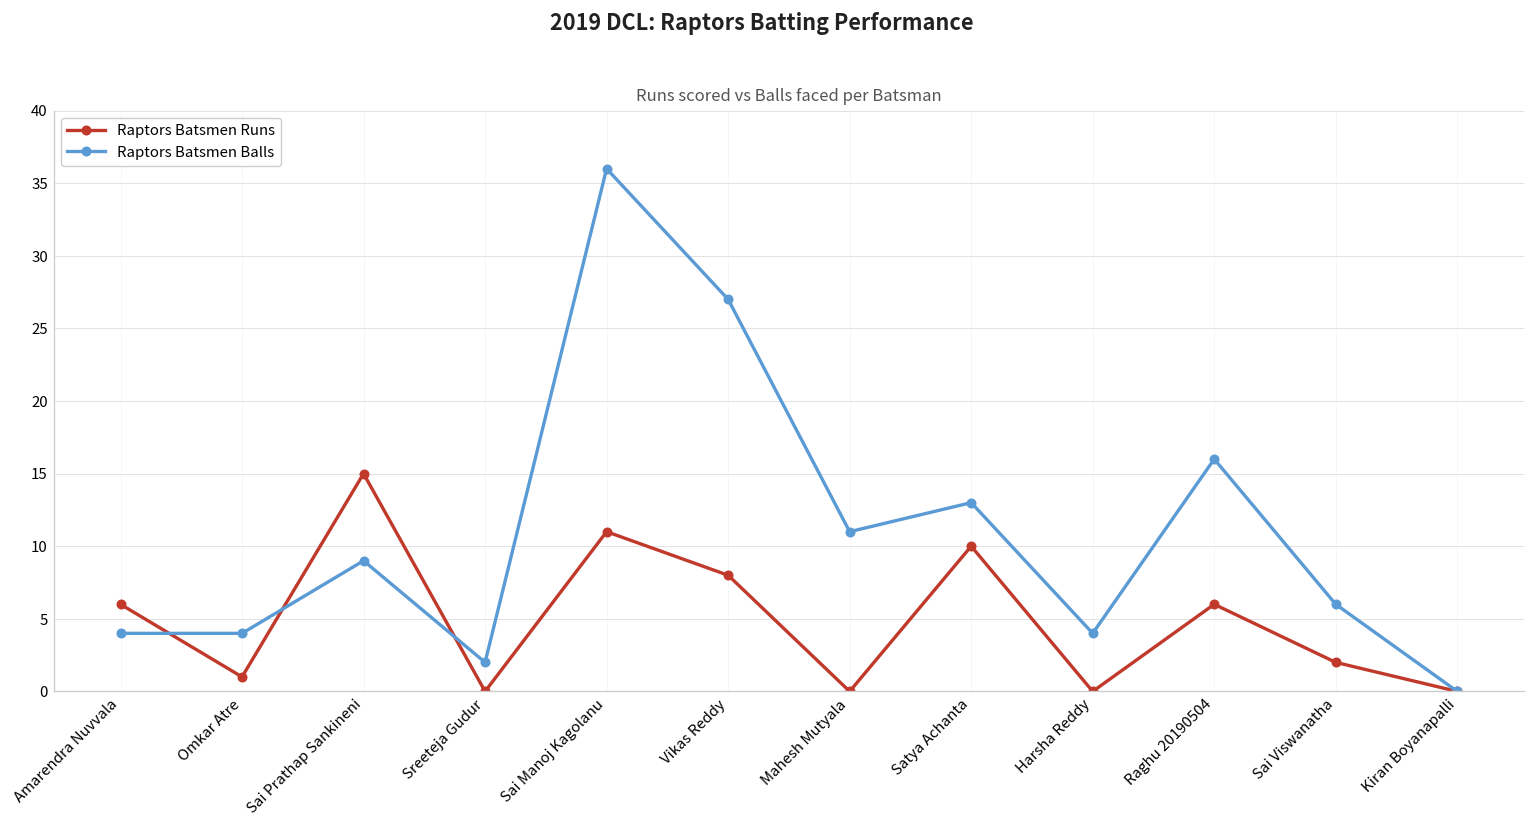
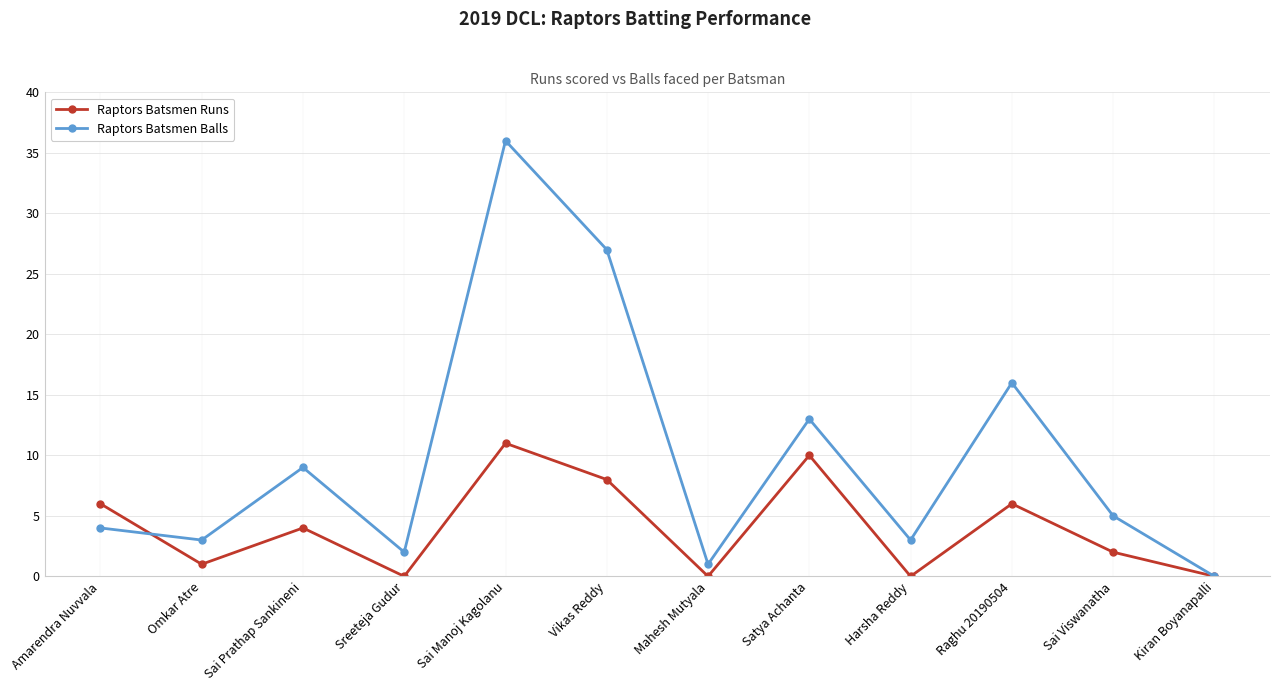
Raptors Batsmen Balls, Omkar Atre: 4 -> 3
Raptors Batsmen Runs, Sai Prathap Sankineni: 15 -> 4
Raptors Batsmen Balls, Mahesh Mutyala: 11 -> 1
Raptors Batsmen Balls, Harsha Reddy: 4 -> 3
Raptors Batsmen Balls, Sai Viswanatha: 6 -> 5
